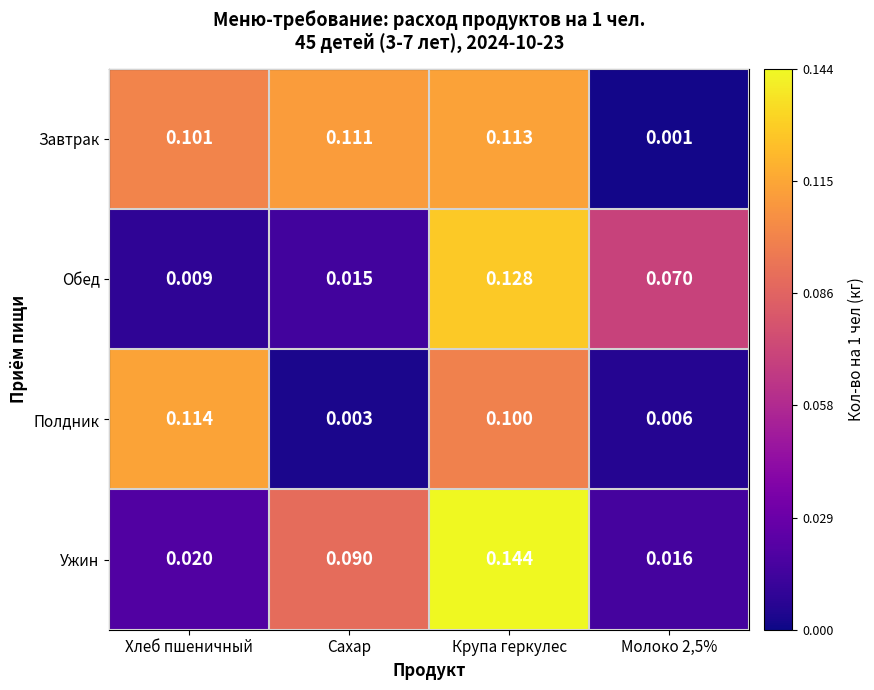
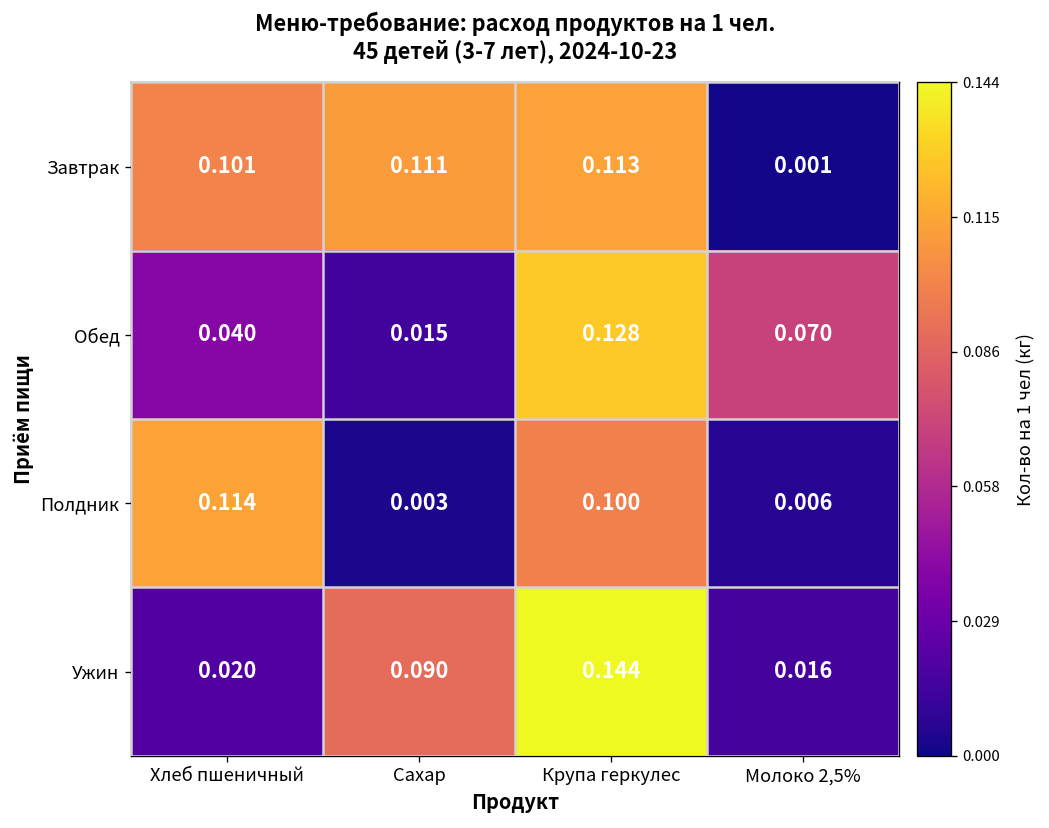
Обед, Хлеб пшеничный: 0.009 -> 0.040
